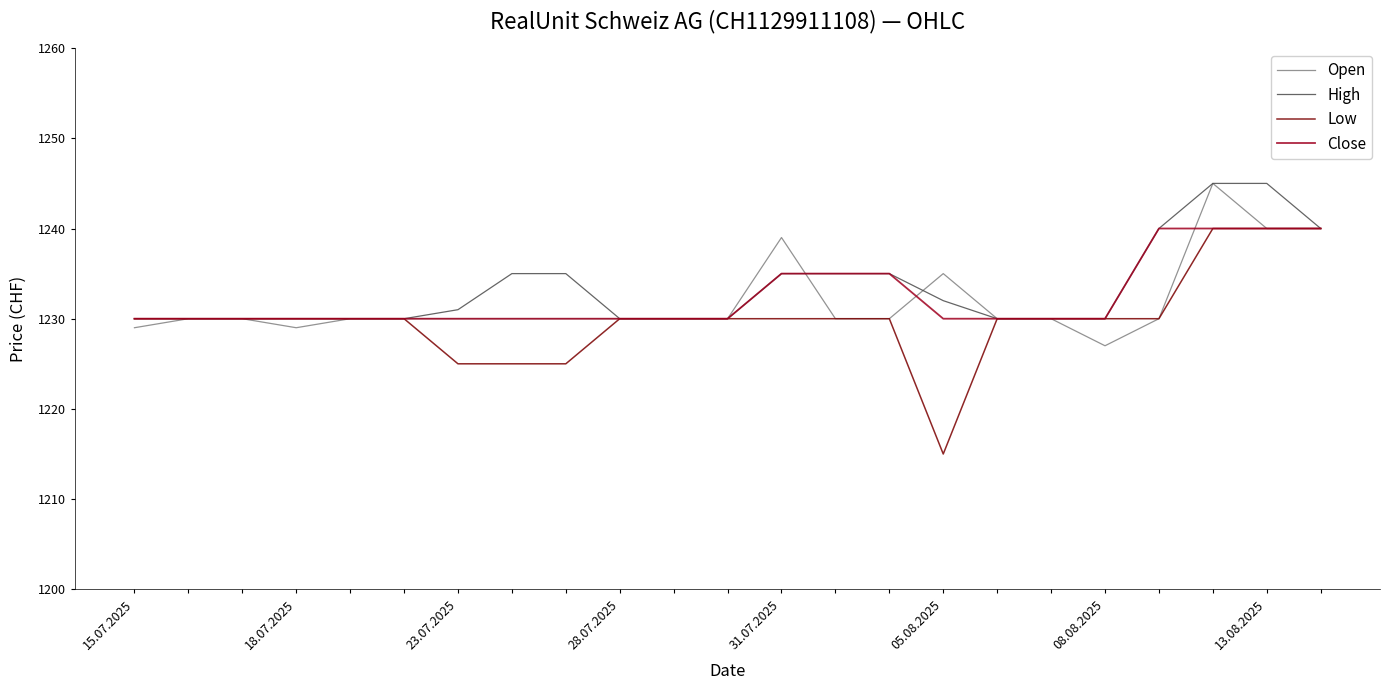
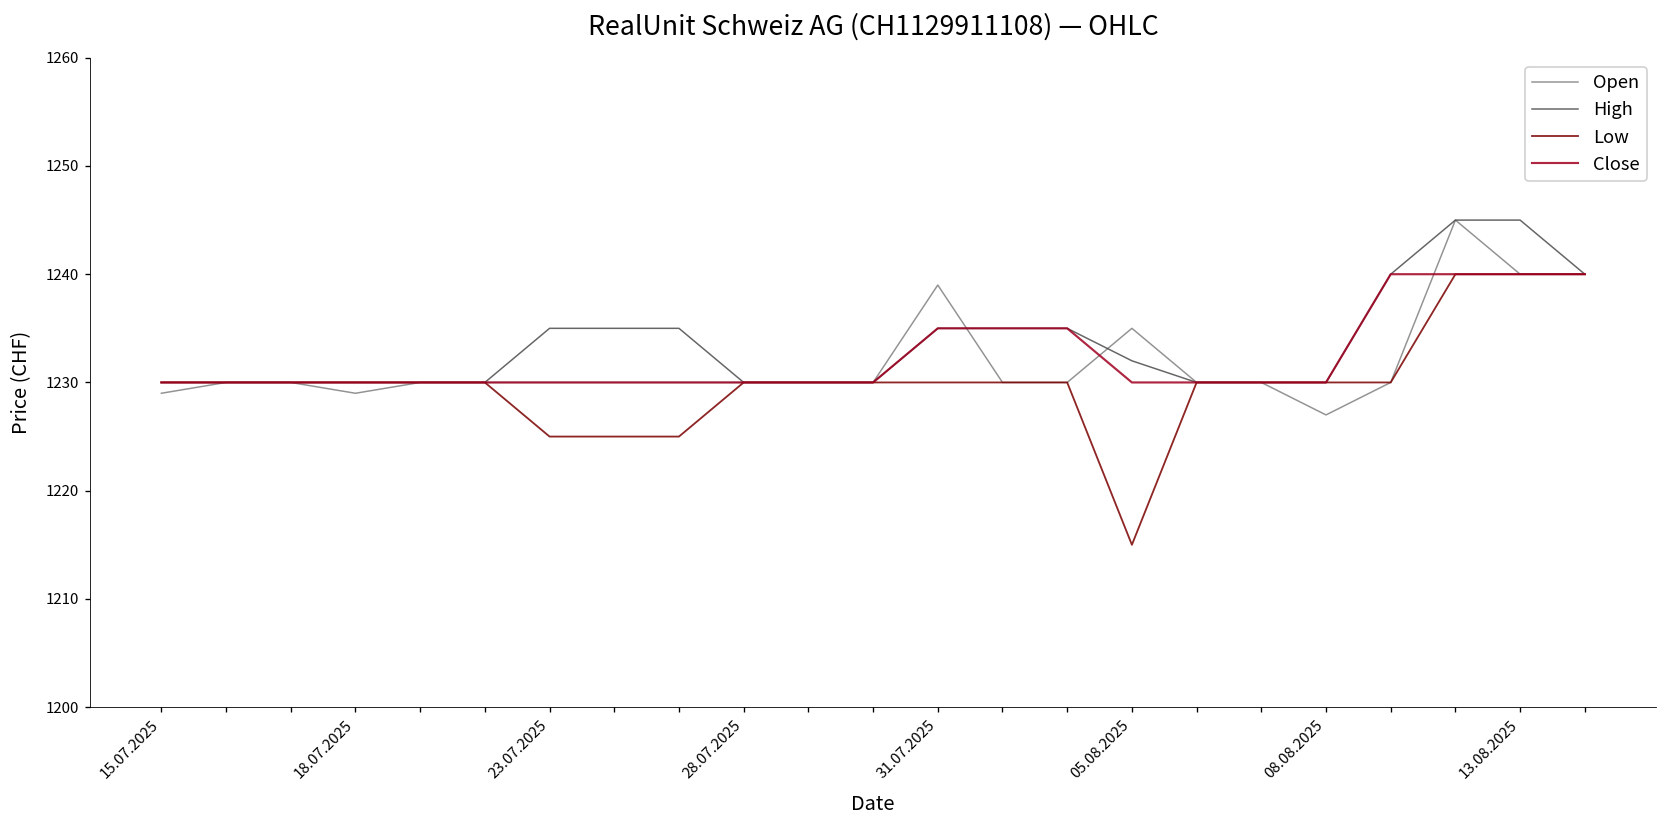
High, 23.07.2025: 1231 -> 1235
